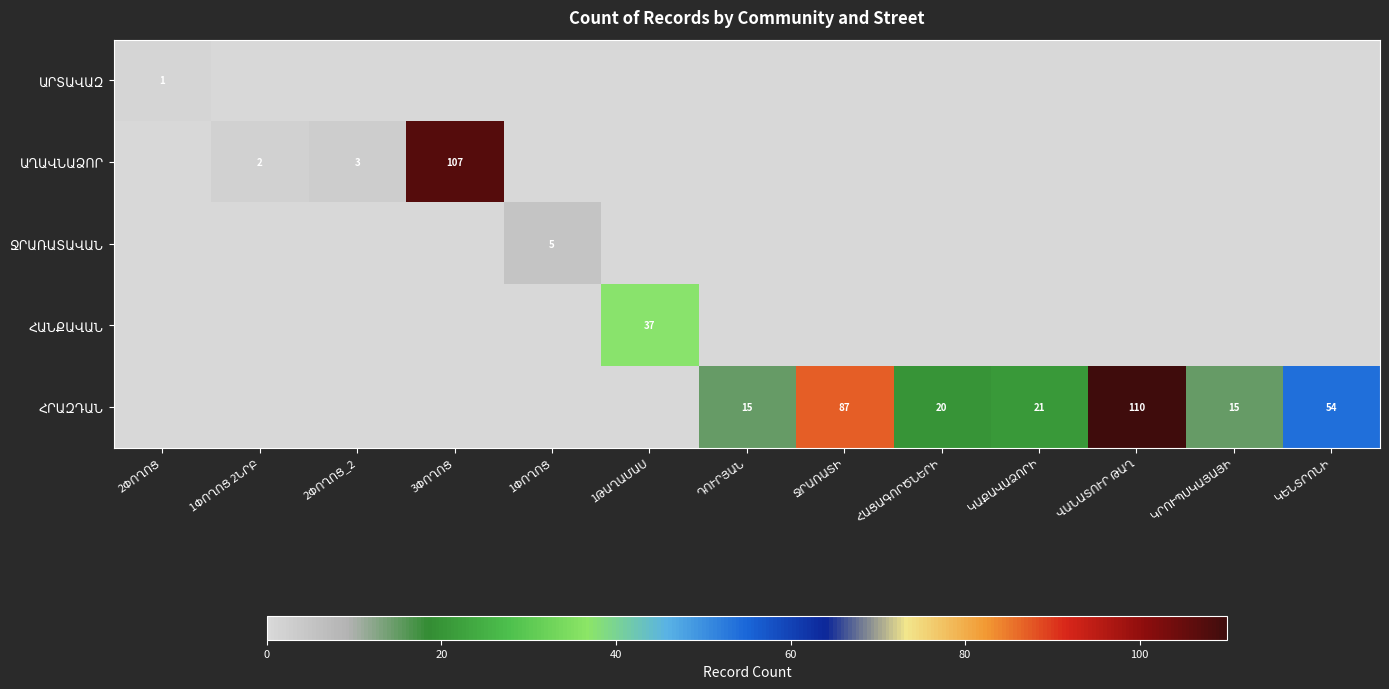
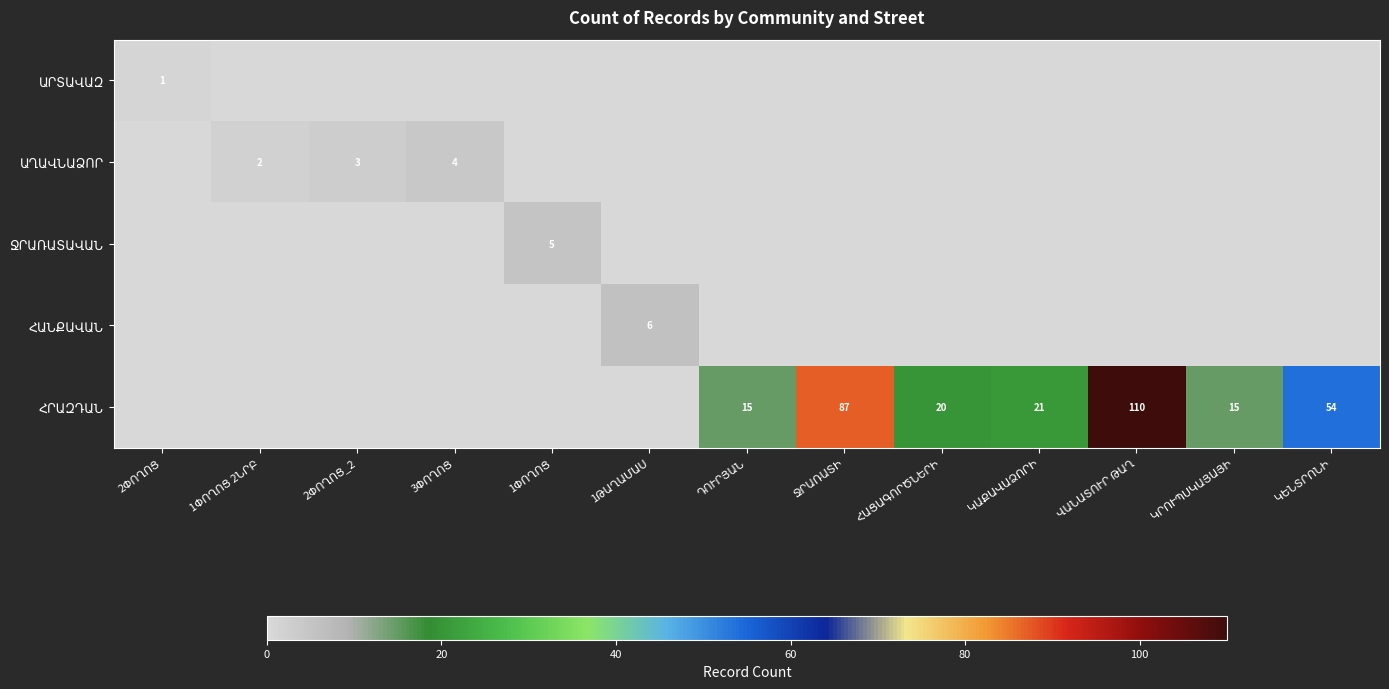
ԱՂԱՎՆԱՁՈՐ, 3ՓՈՂՈՑ: 107 -> 4
ՀԱՆՔԱՎԱՆ, 1ԹԱՂԱՄԱՍ: 37 -> 6
